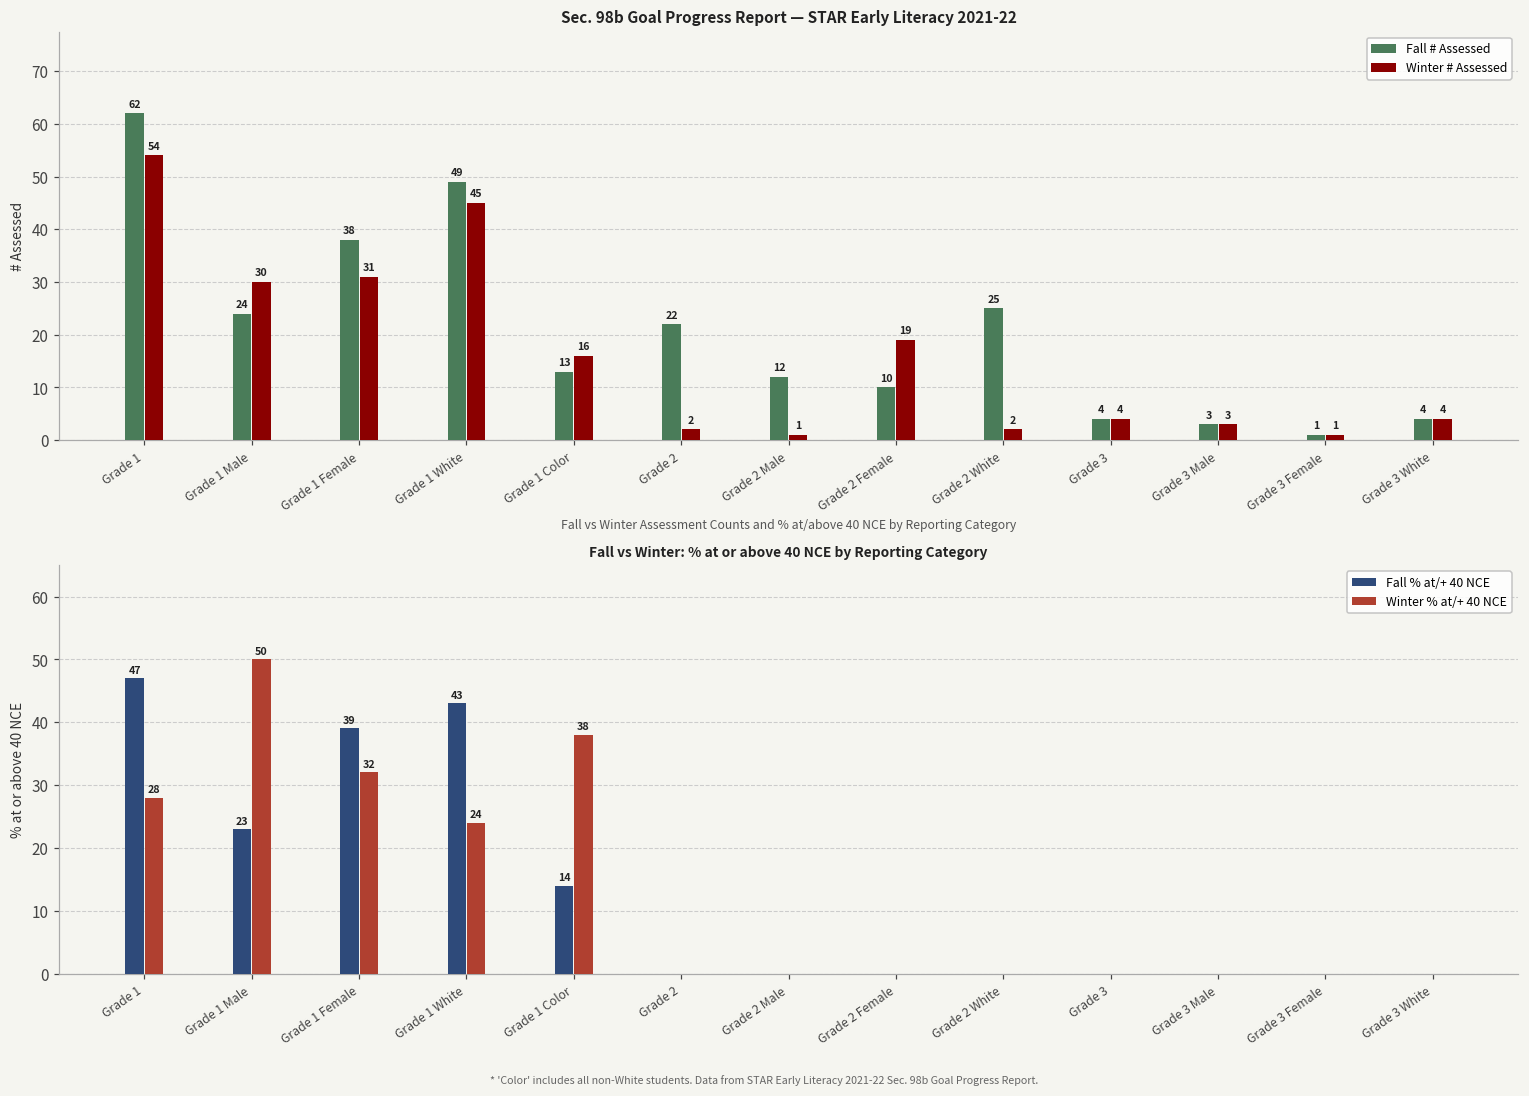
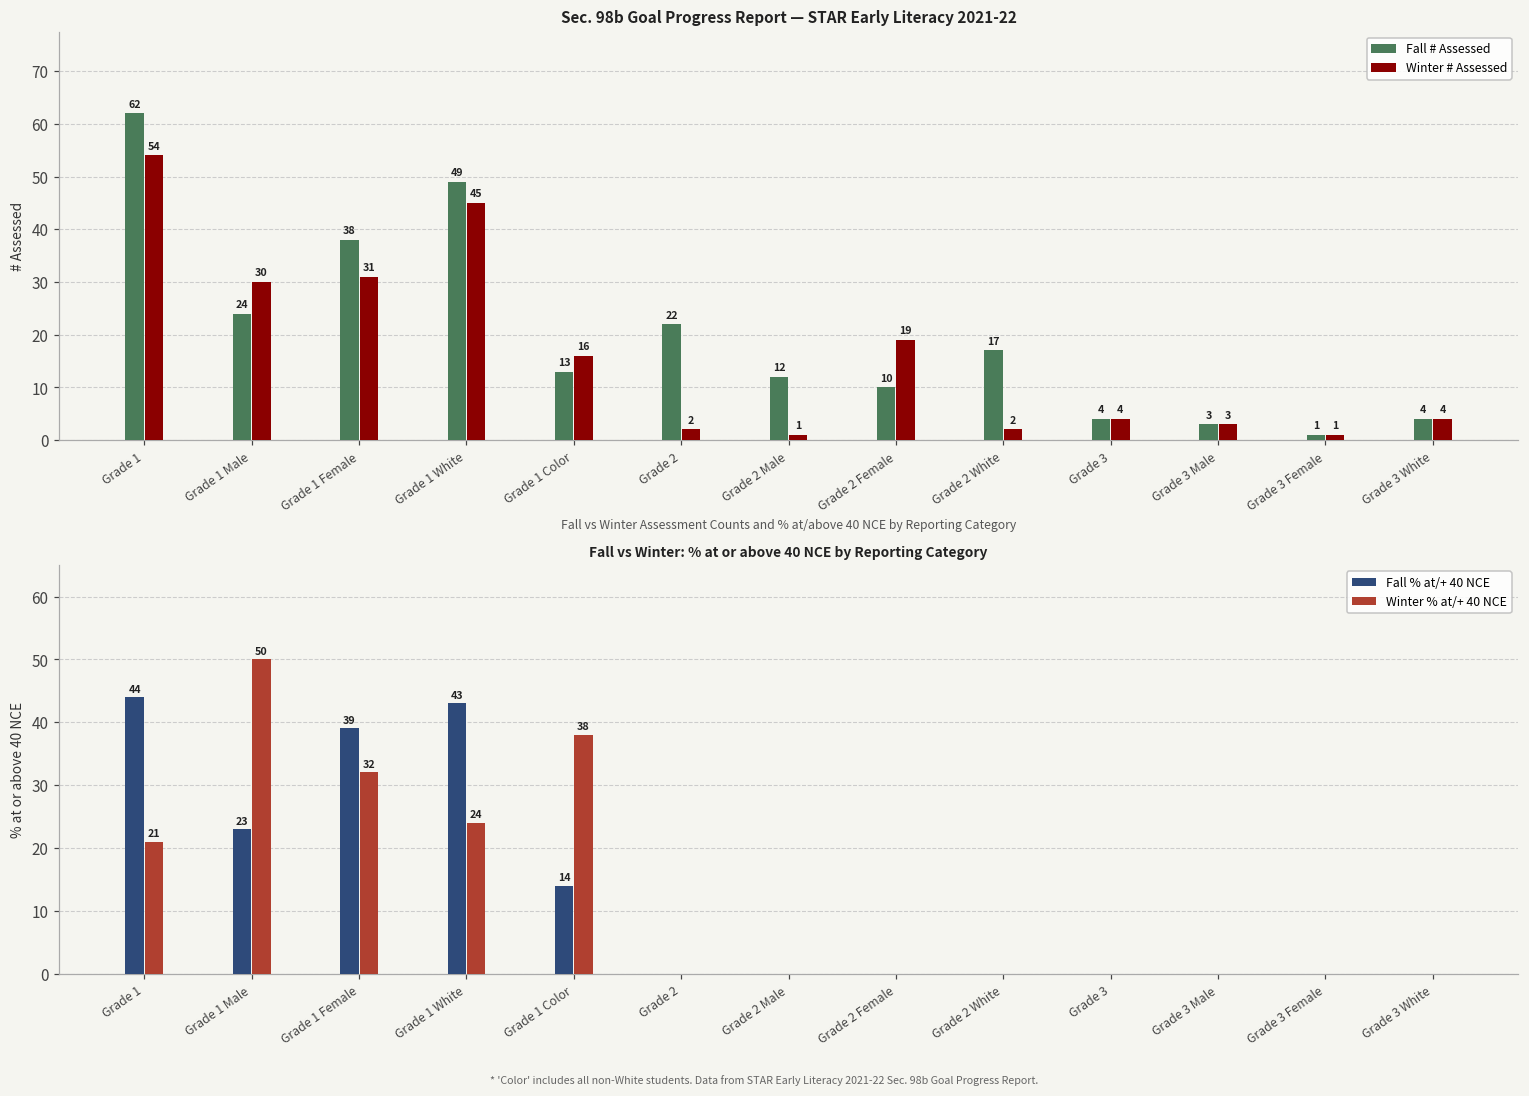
Sec. 98b Goal Progress Report — STAR Early Literacy 2021-22, Fall # Assessed, Grade 2 White: 25 -> 17
Fall vs Winter: % at or above 40 NCE by Reporting Category, Fall % at/+ 40 NCE, Grade 1: 47 -> 44
Fall vs Winter: % at or above 40 NCE by Reporting Category, Winter % at/+ 40 NCE, Grade 1: 28 -> 21
